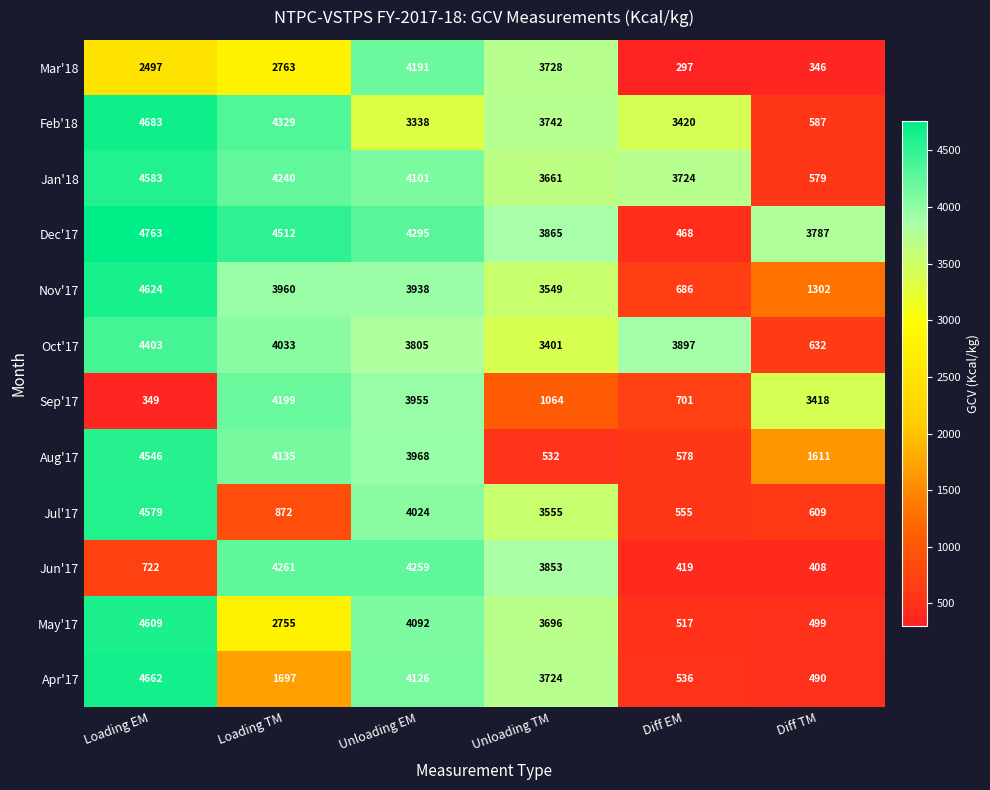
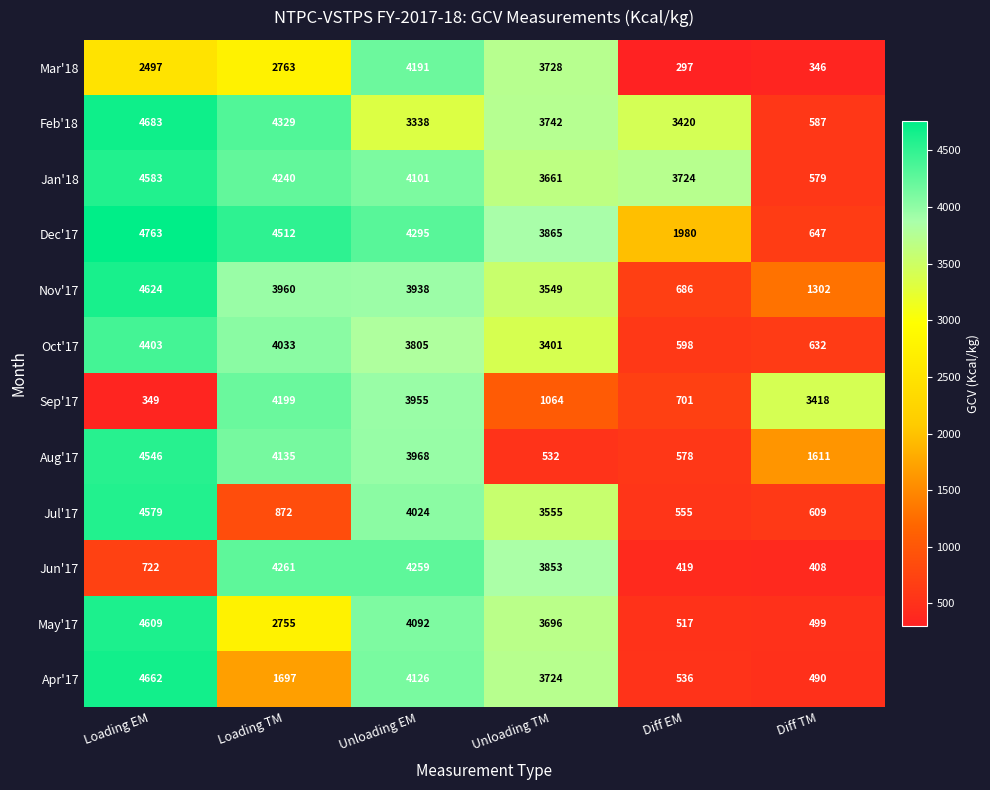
Dec'17, Diff EM: 468 -> 1980
Dec'17, Diff TM: 3787 -> 647
Oct'17, Diff EM: 3897 -> 598
